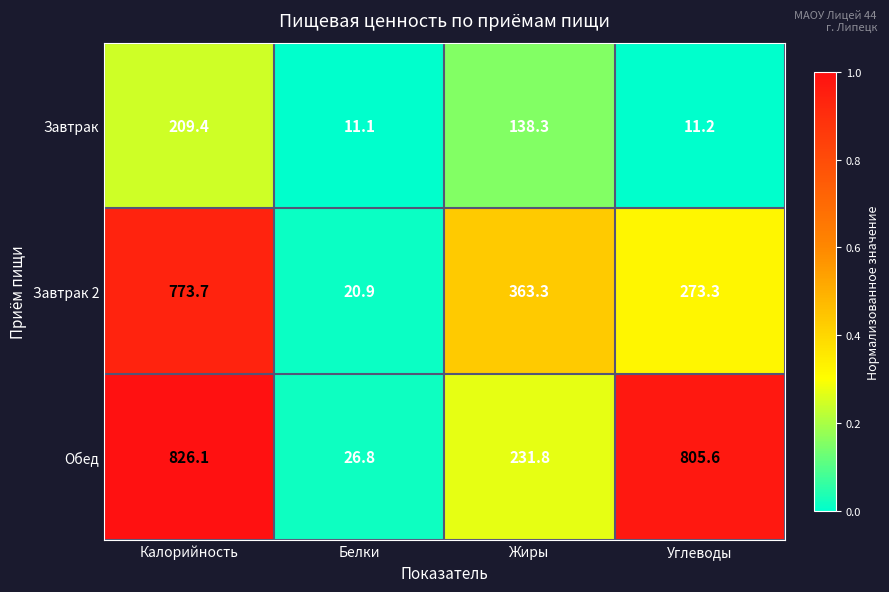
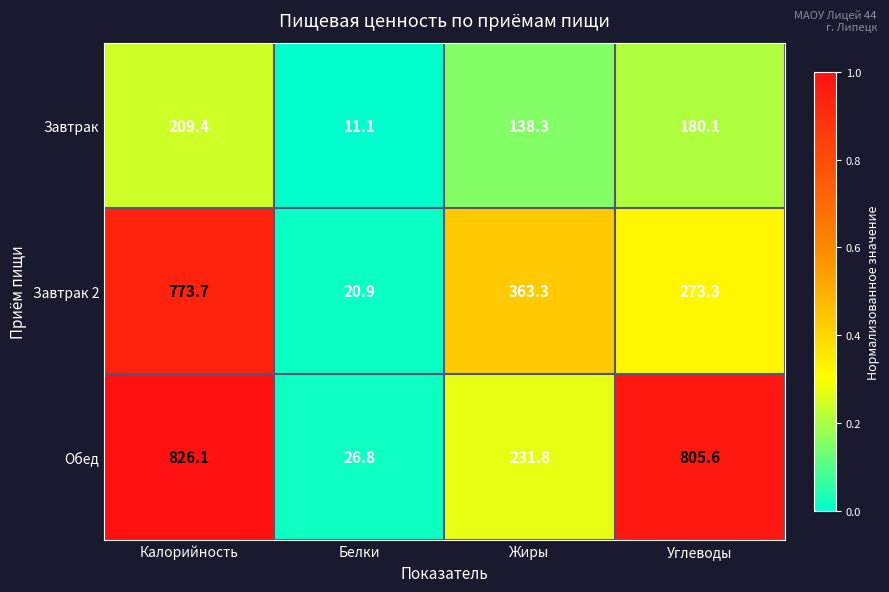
Завтрак, Углеводы: 11.2 -> 180.1
